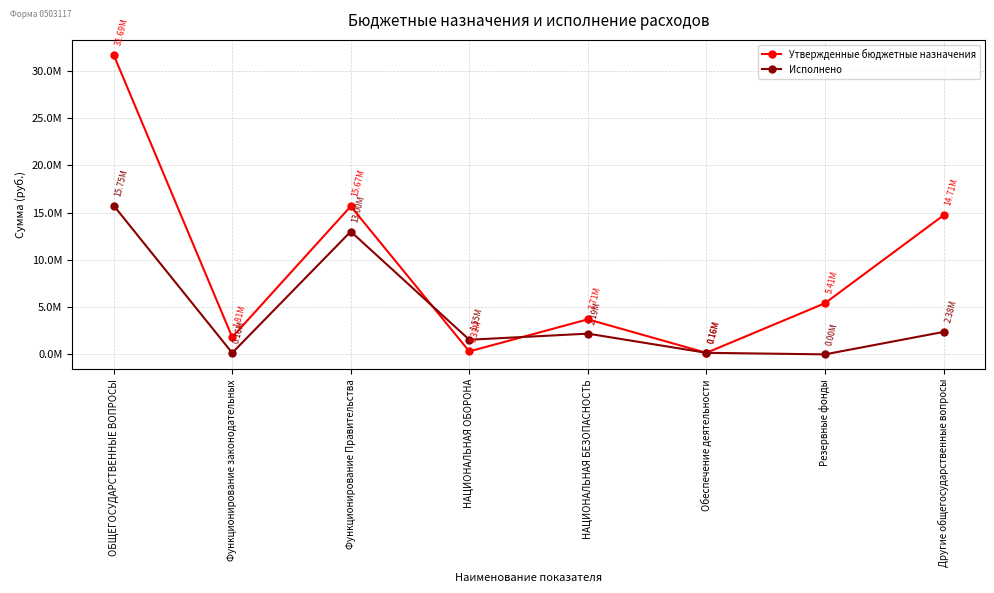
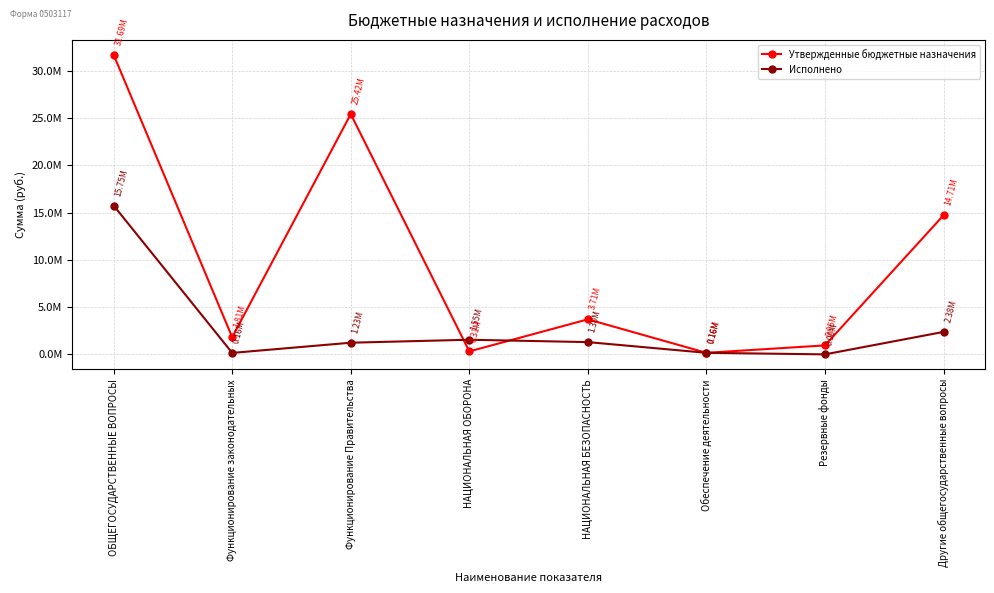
Утвержденные бюджетные назначения, Функционирование Правительства: 15.67M -> 25.42M
Исполнено, Функционирование Правительства: 13.00M -> 1.23M
Исполнено, НАЦИОНАЛЬНАЯ БЕЗОПАСНОСТЬ: 2.19M -> 1.30M
Утвержденные бюджетные назначения, Резервные фонды: 5.41M -> 0.95M
